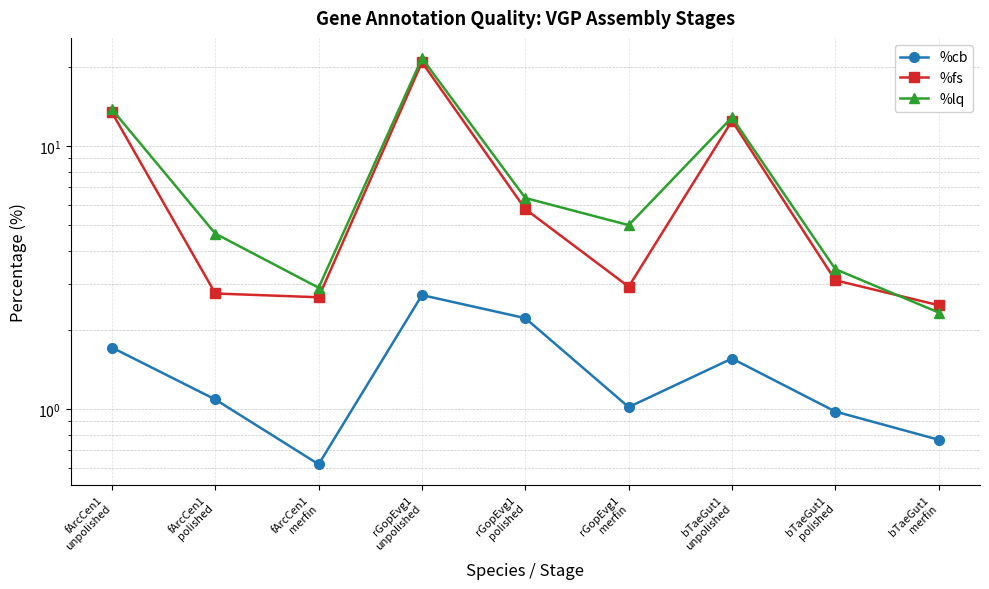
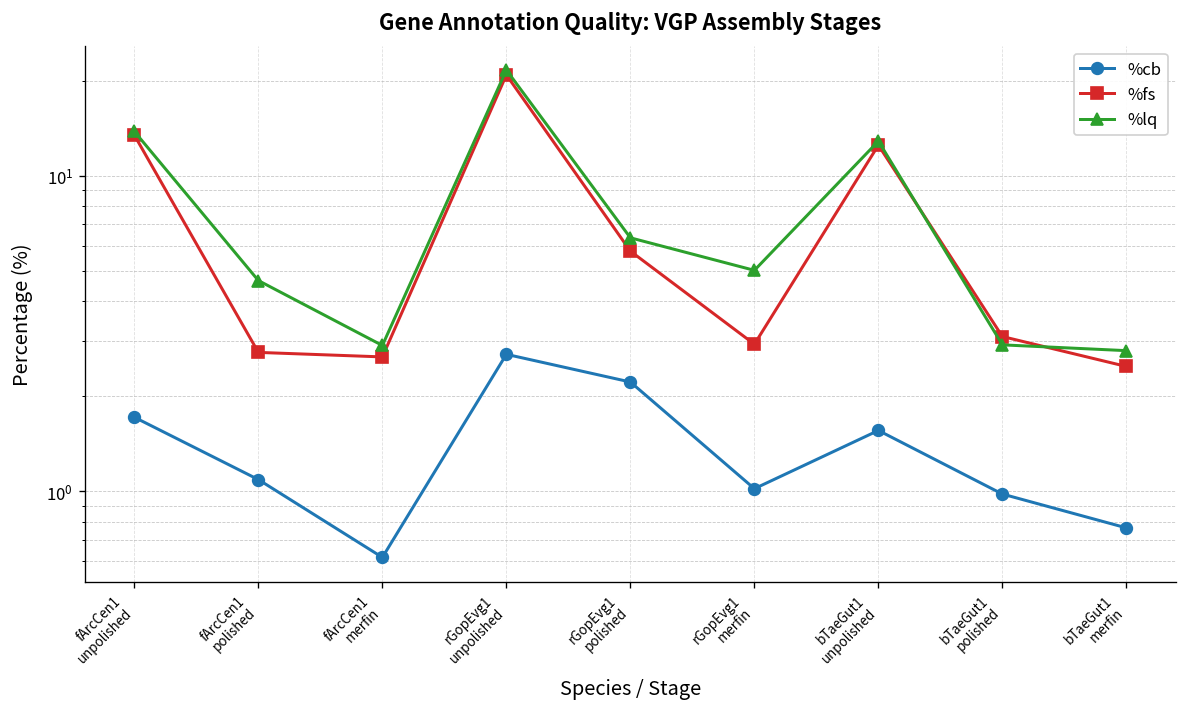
%lq, bTaeGut1 polished: 3.4 -> 2.9
%lq, bTaeGut1 merfin: 2.3 -> 2.8
